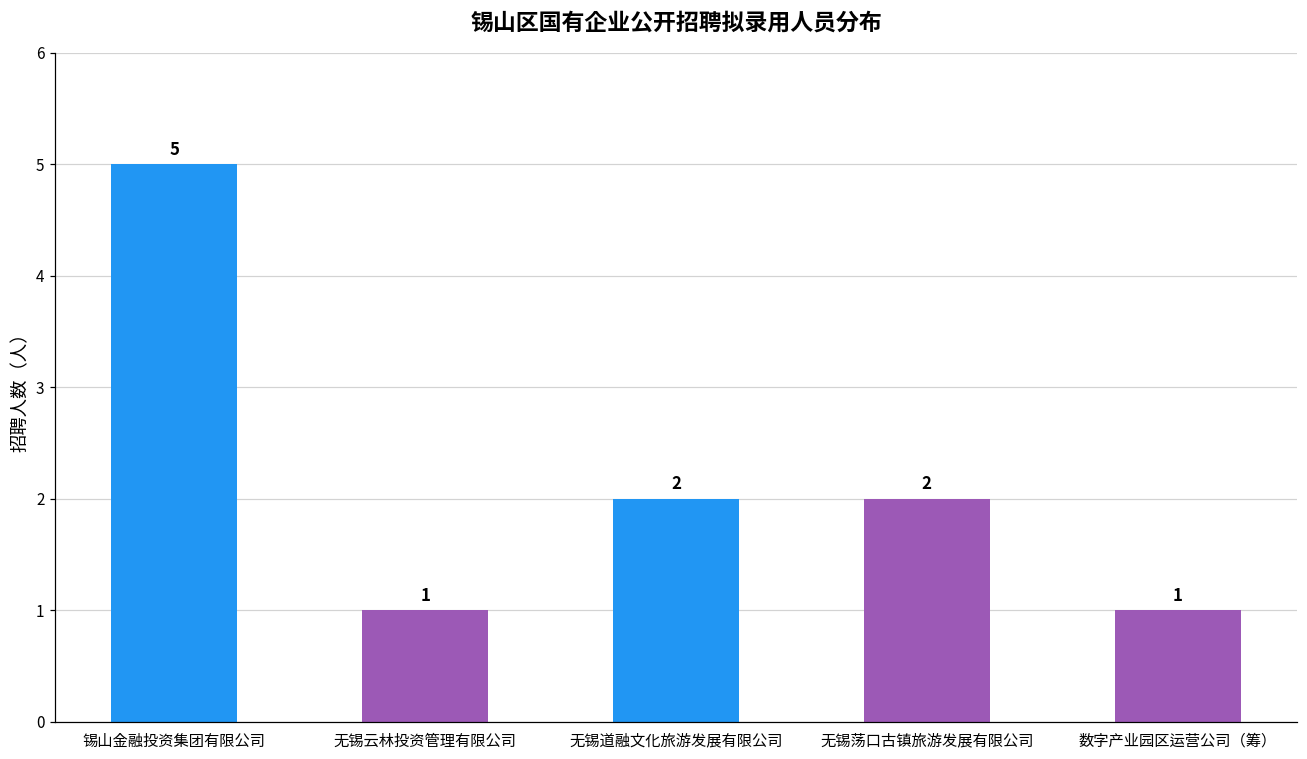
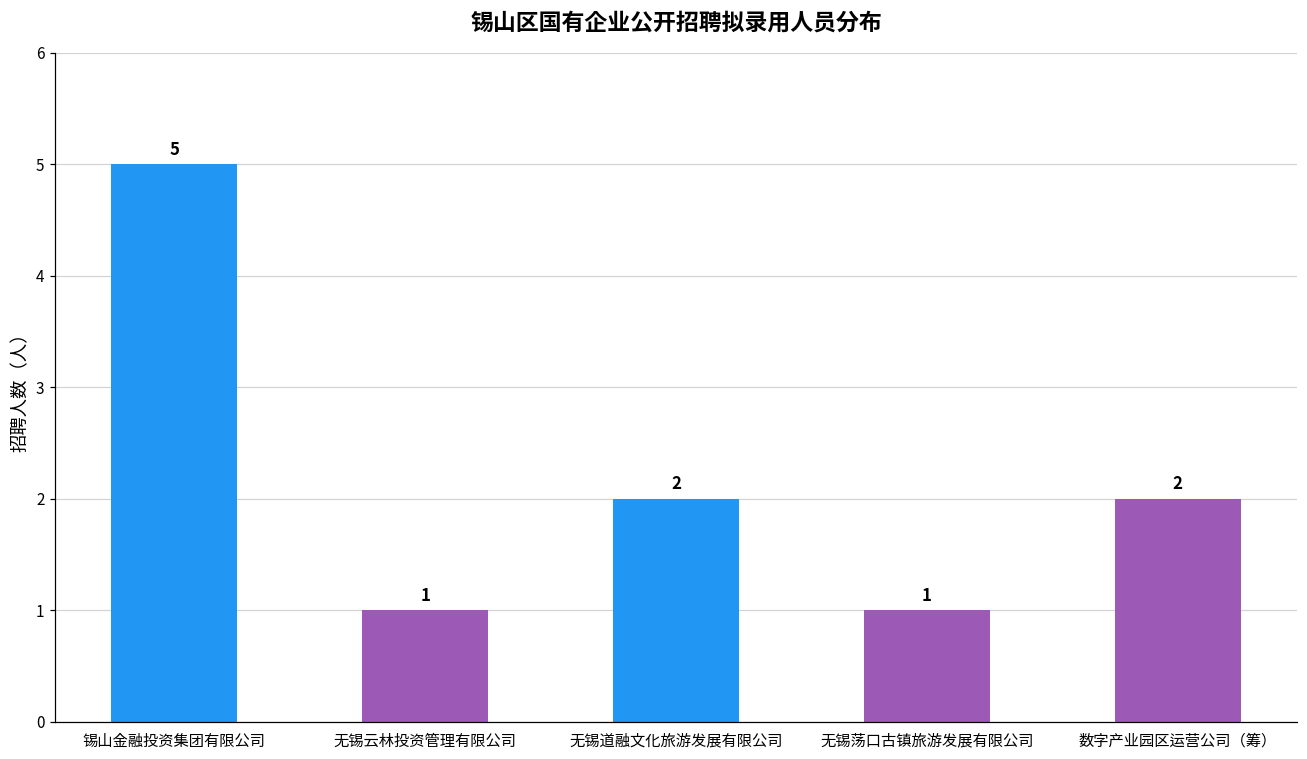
无锡荡口古镇旅游发展有限公司: 2 -> 1
数字产业园区运营公司（筹）: 1 -> 2
